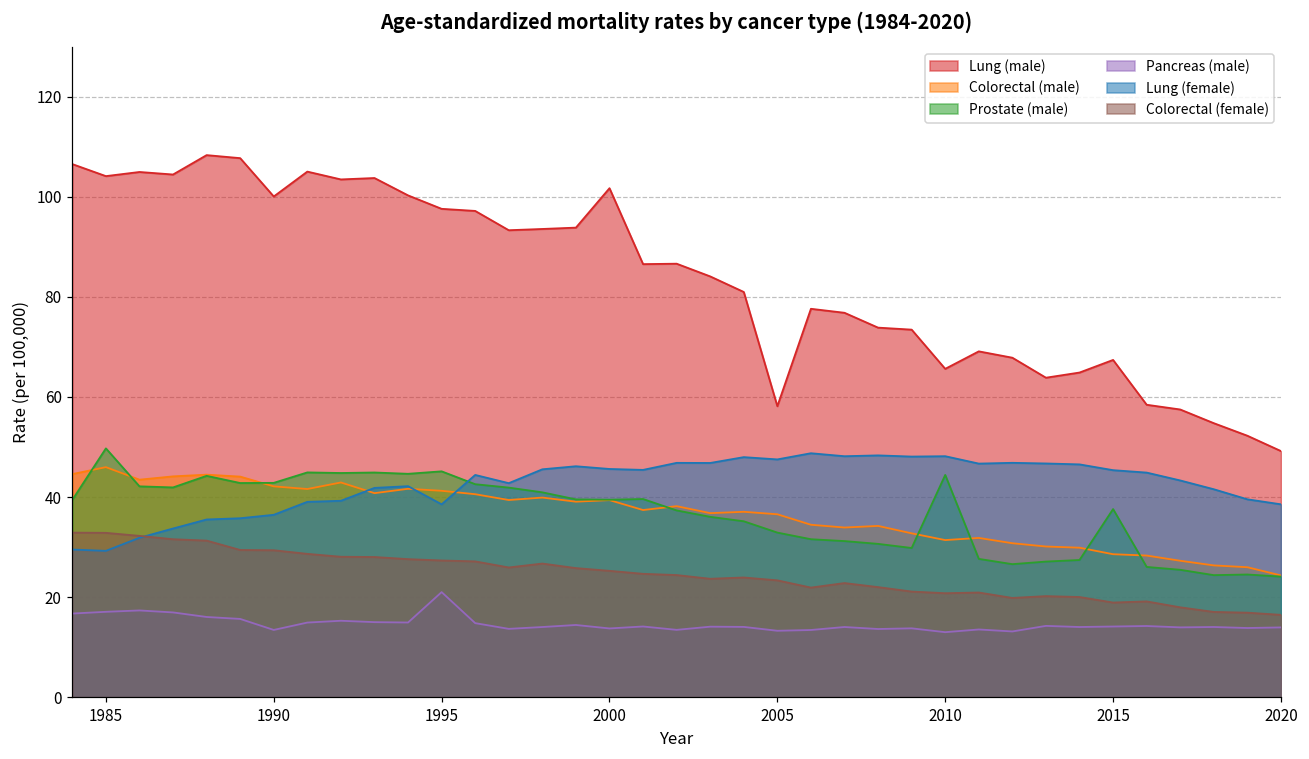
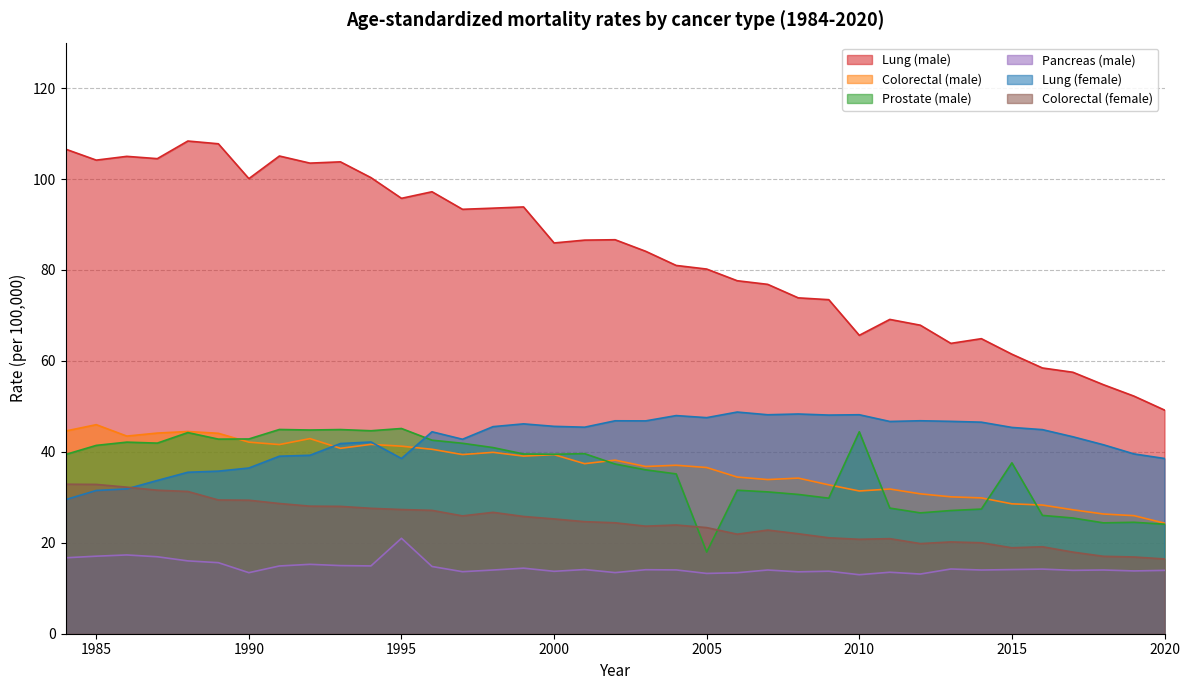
Prostate (male), 1985: 50 -> 41
Lung (female), 1985: 29 -> 32
Lung (male), 1995: 98 -> 96
Lung (male), 2000: 102 -> 86
Lung (male), 2005: 58 -> 80
Prostate (male), 2005: 33 -> 18
Lung (male), 2015: 67 -> 61
